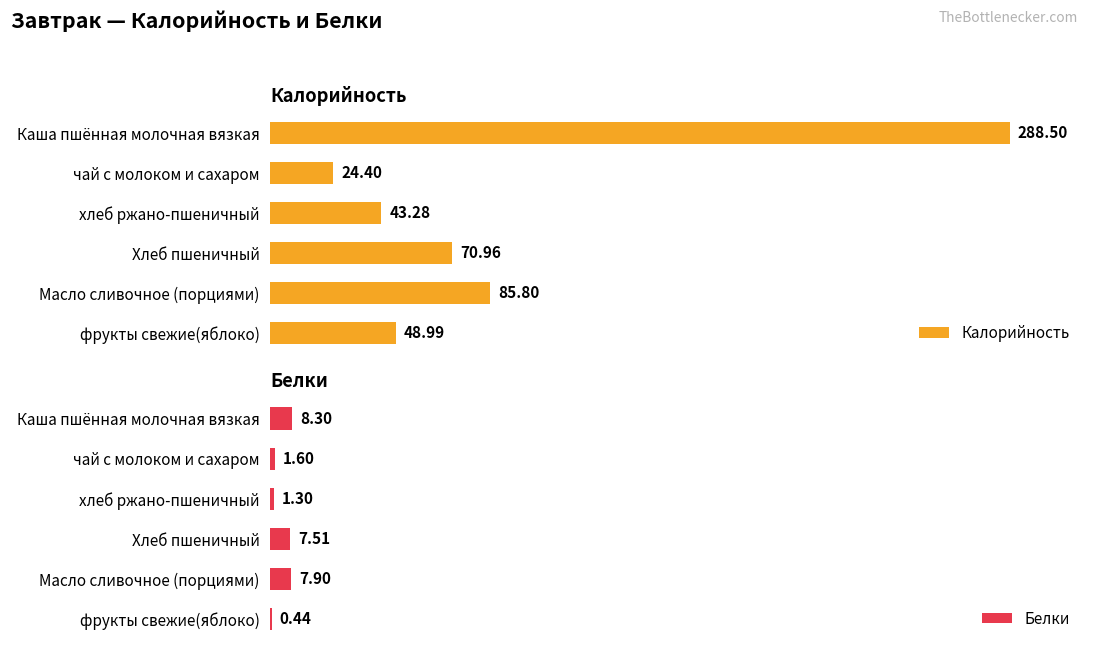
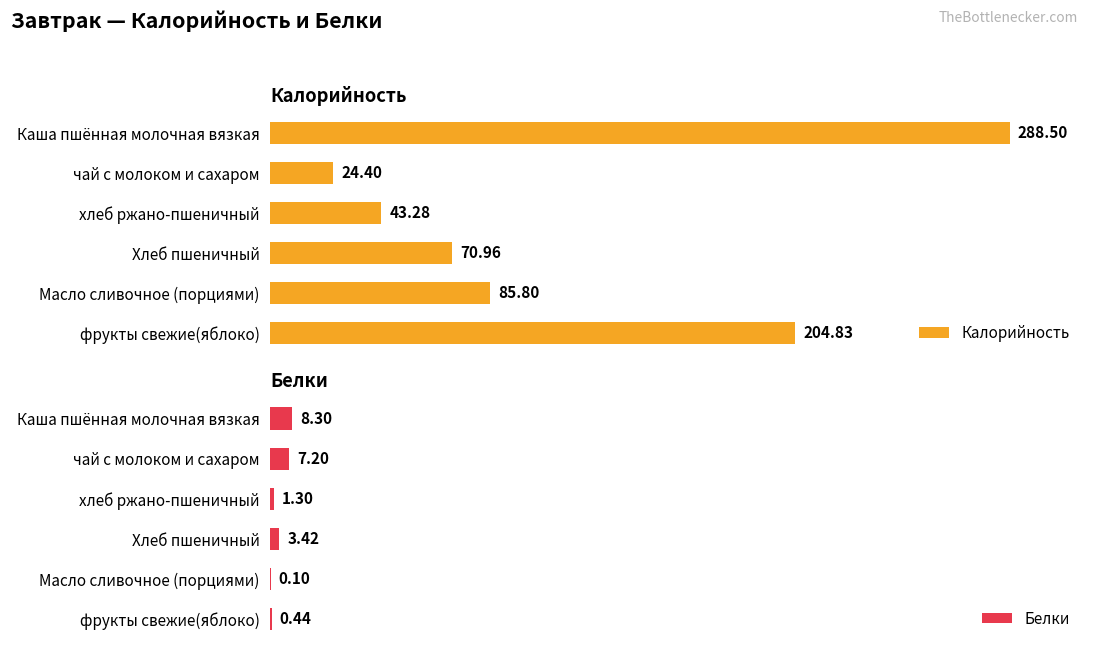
Калорийность, фрукты свежие(яблоко): 48.99 -> 204.83
Белки, чай с молоком и сахаром: 1.60 -> 7.20
Белки, Хлеб пшеничный: 7.51 -> 3.42
Белки, Масло сливочное (порциями): 7.90 -> 0.10
